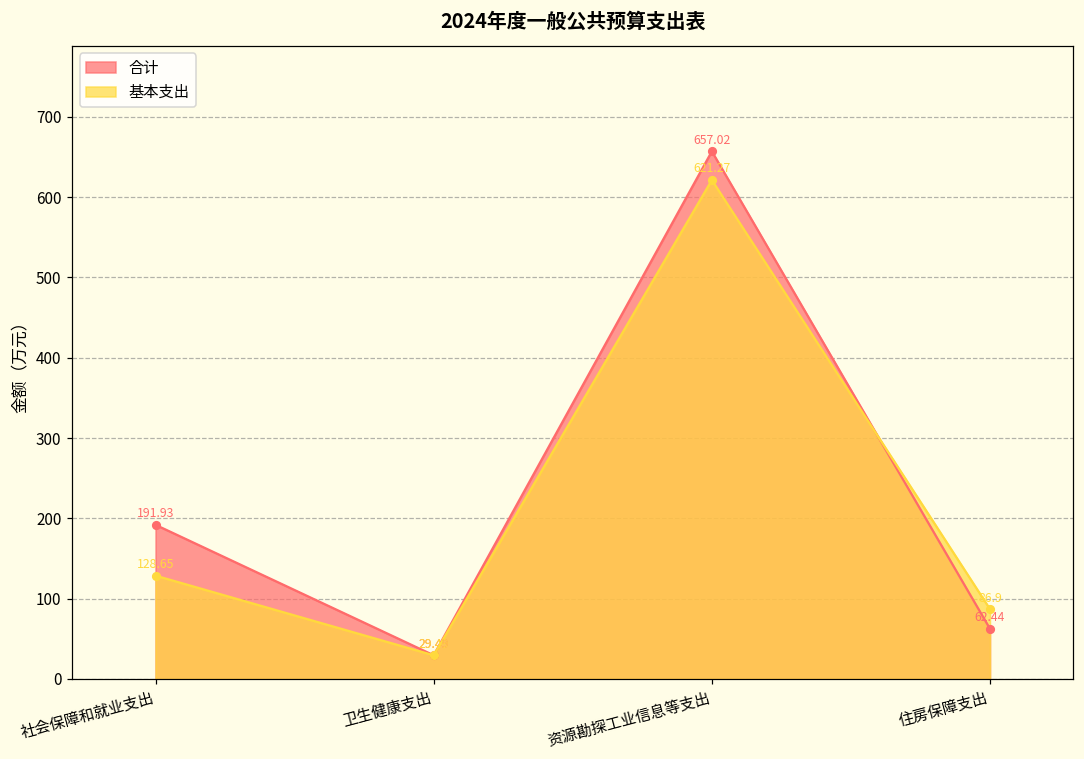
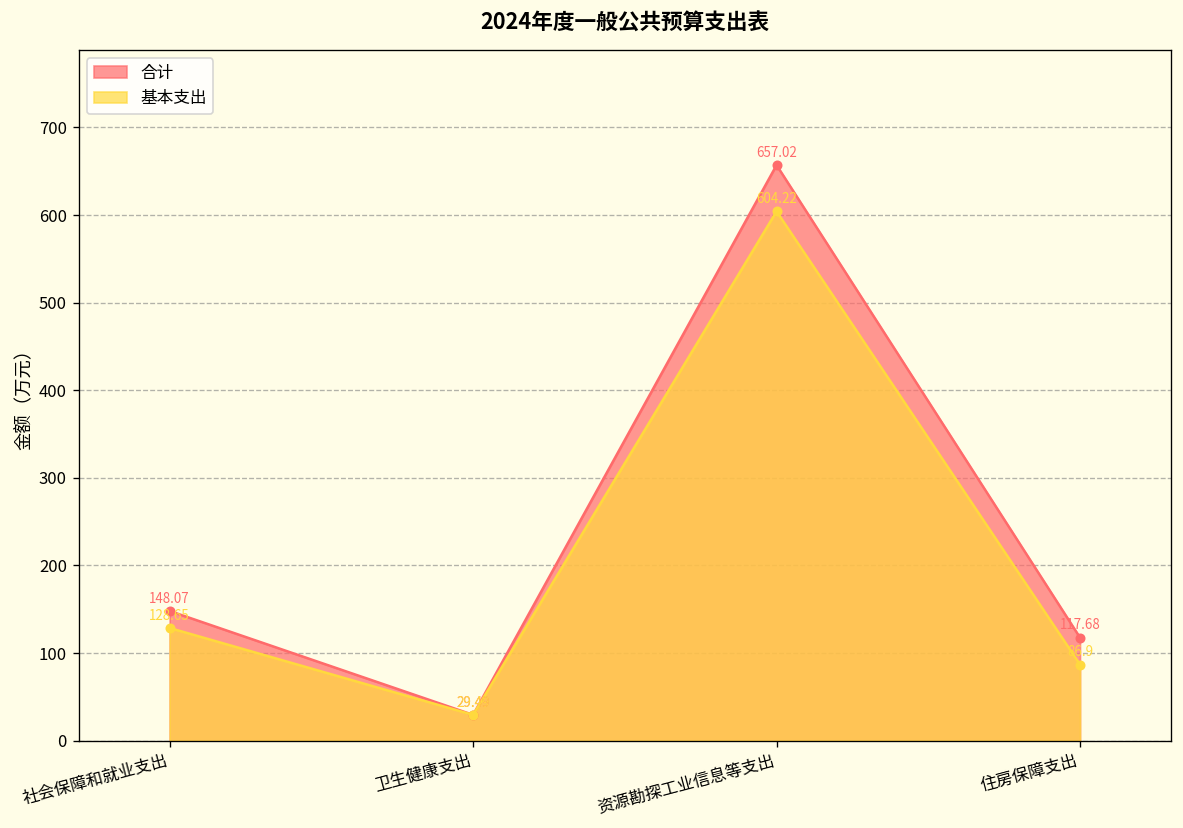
合计, 社会保障和就业支出: 191.93 -> 148.07
基本支出, 资源勘探工业信息等支出: 621.27 -> 604.22
合计, 住房保障支出: 62.44 -> 117.68
